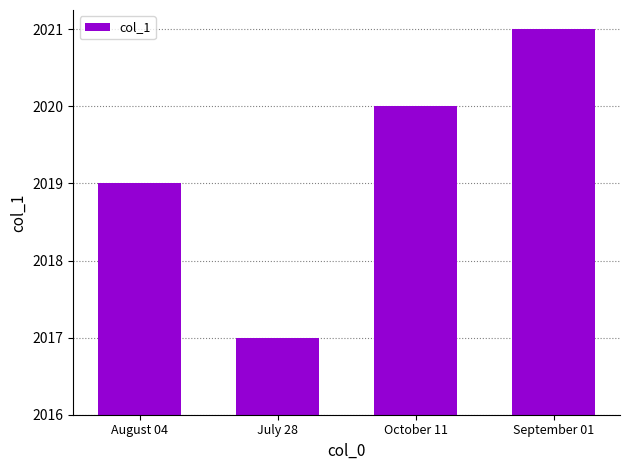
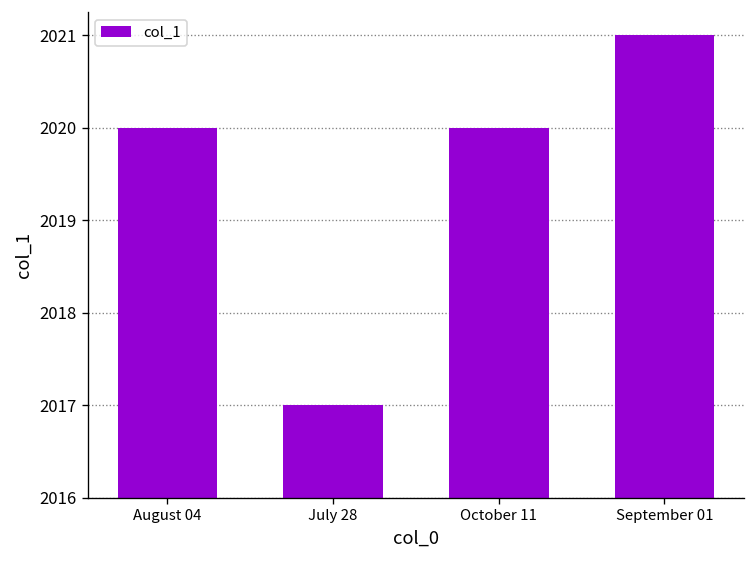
August 04: 2019 -> 2020
